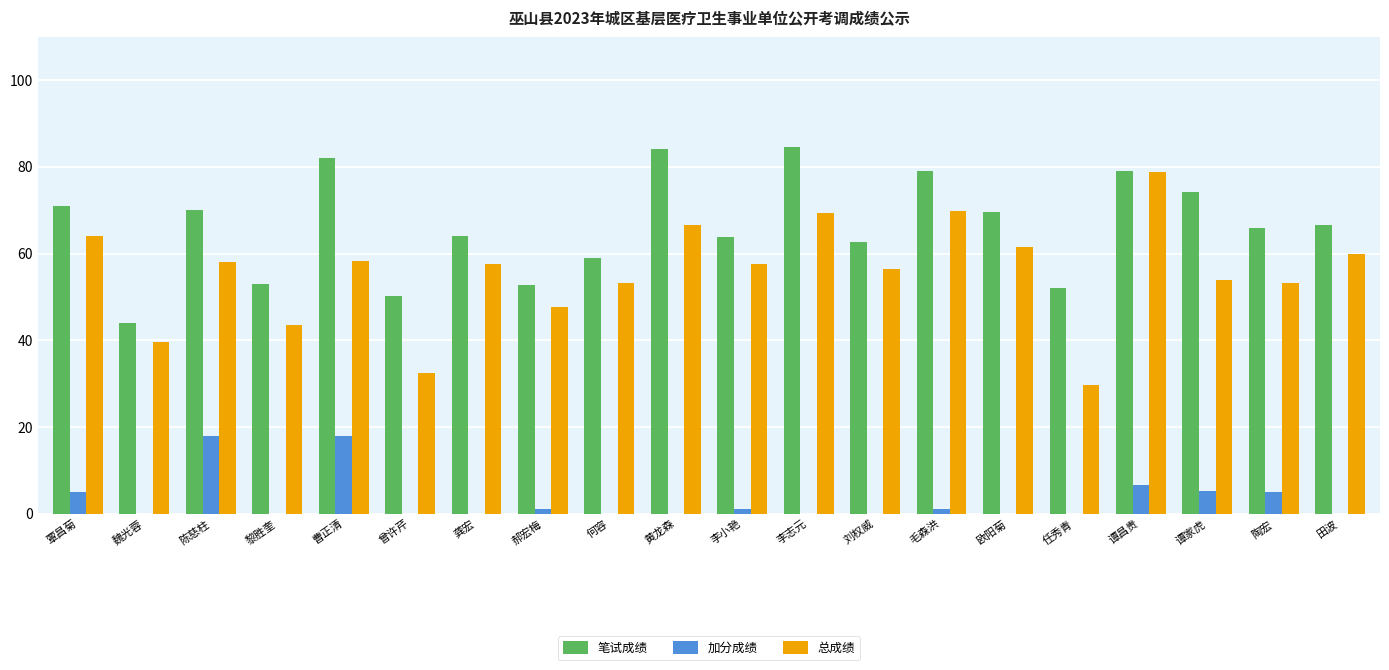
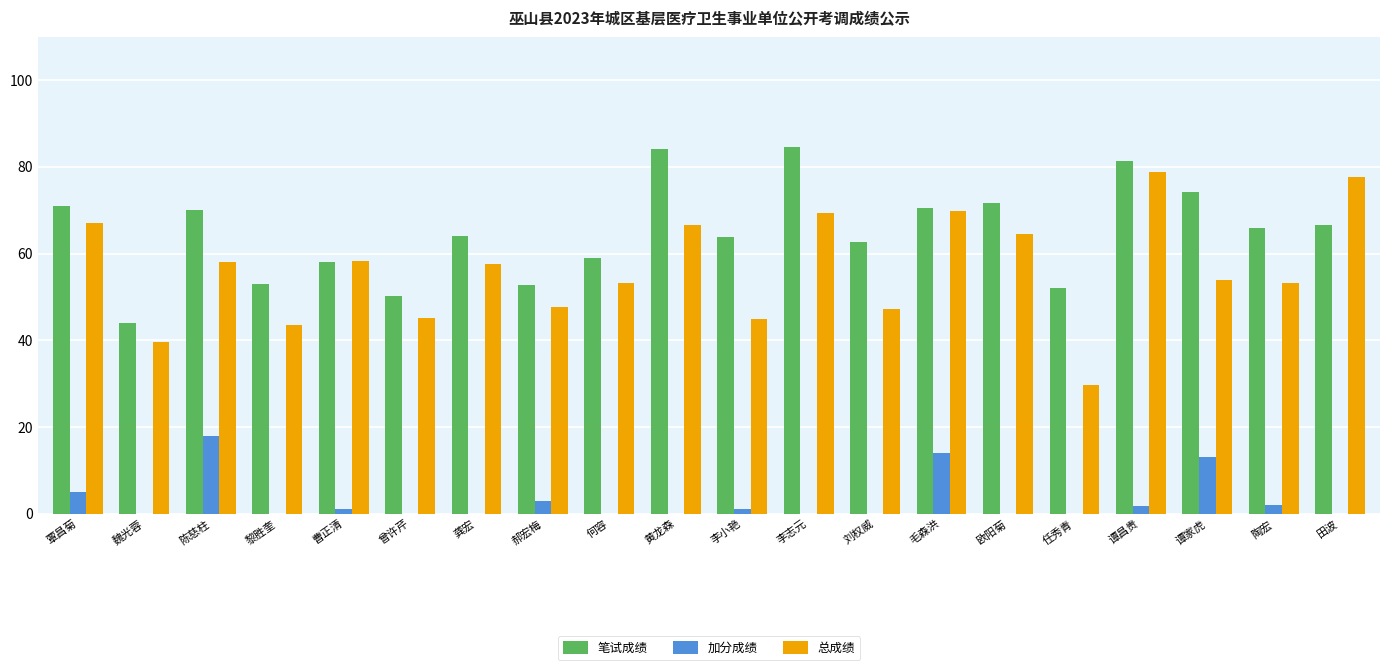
总成绩, 覃昌菊: 64 -> 67
笔试成绩, 曹正清: 82 -> 58
加分成绩, 曹正清: 18 -> 1
总成绩, 曾许芹: 32 -> 45
加分成绩, 郝宏梅: 1 -> 3
总成绩, 李小艳: 58 -> 45
总成绩, 刘权威: 56 -> 47
笔试成绩, 毛森洪: 79 -> 71
加分成绩, 毛森洪: 1 -> 14
笔试成绩, 欧阳菊: 70 -> 72
总成绩, 欧阳菊: 61 -> 65
笔试成绩, 谭昌贵: 79 -> 81
加分成绩, 谭昌贵: 7 -> 2
加分成绩, 谭家虎: 5 -> 13
加分成绩, 陶宏: 5 -> 2
总成绩, 田波: 60 -> 78
